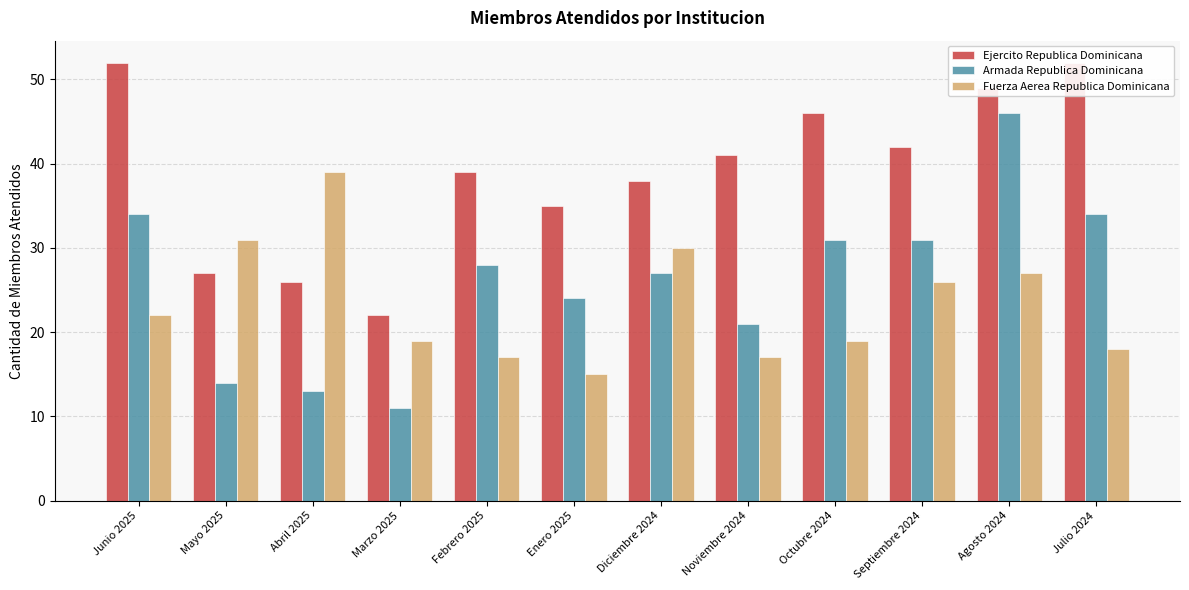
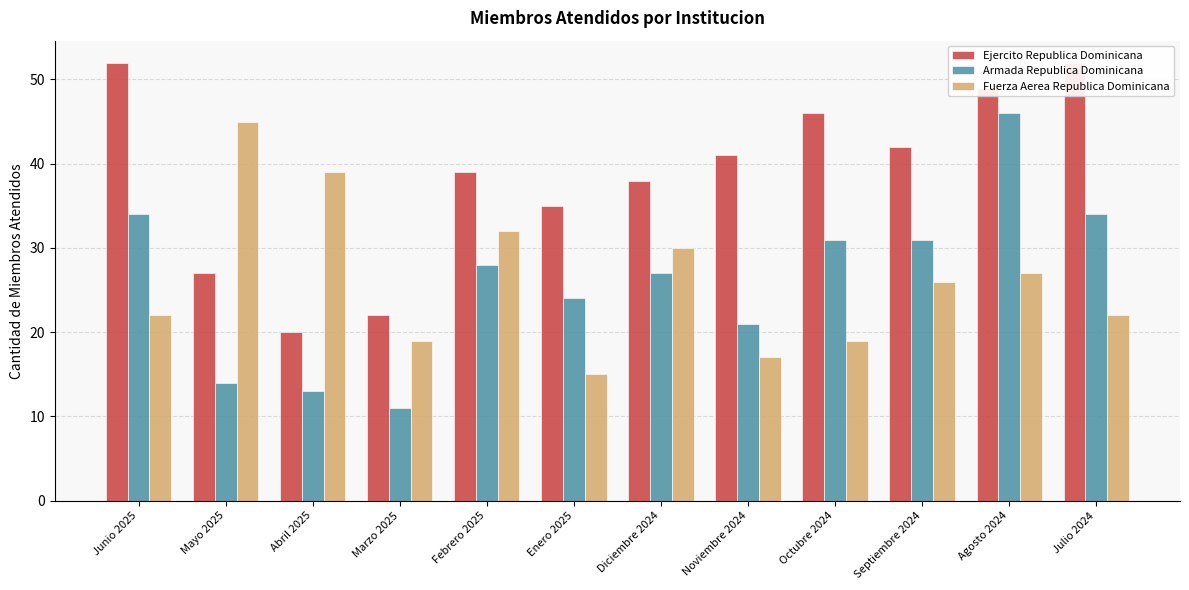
Fuerza Aerea Republica Dominicana, Mayo 2025: 31 -> 45
Ejercito Republica Dominicana, Abril 2025: 26 -> 20
Fuerza Aerea Republica Dominicana, Febrero 2025: 17 -> 32
Fuerza Aerea Republica Dominicana, Julio 2024: 18 -> 22
